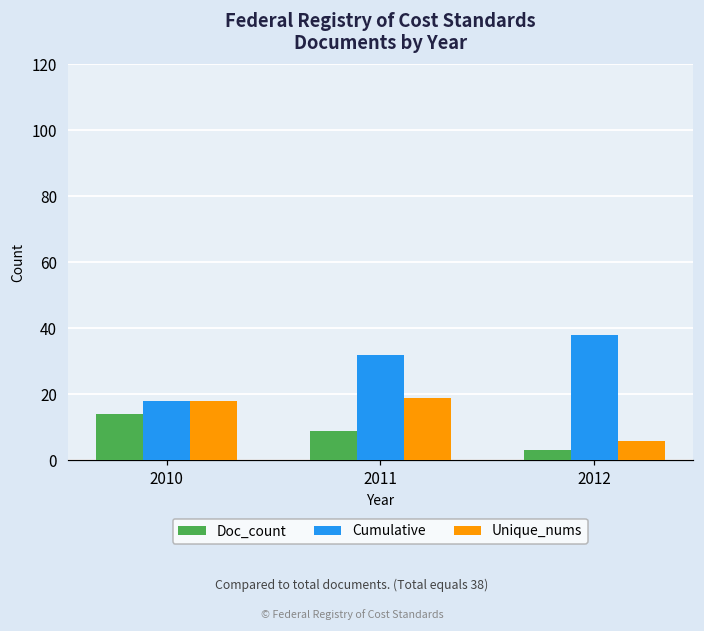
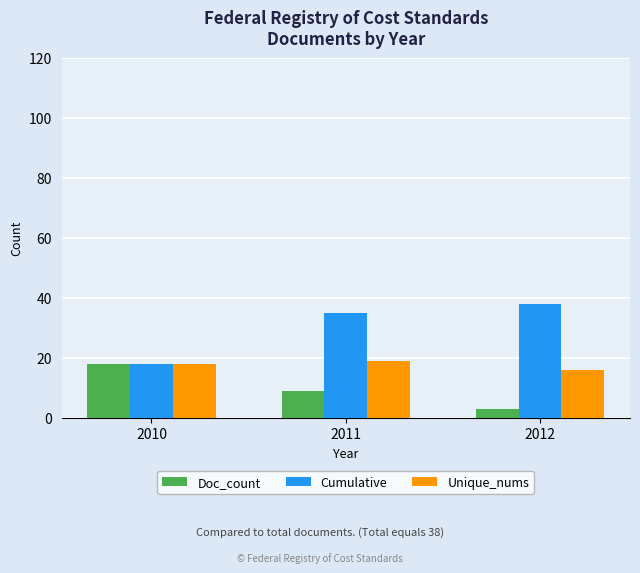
Doc_count, 2010: 14 -> 18
Cumulative, 2011: 32 -> 35
Unique_nums, 2012: 6 -> 16
